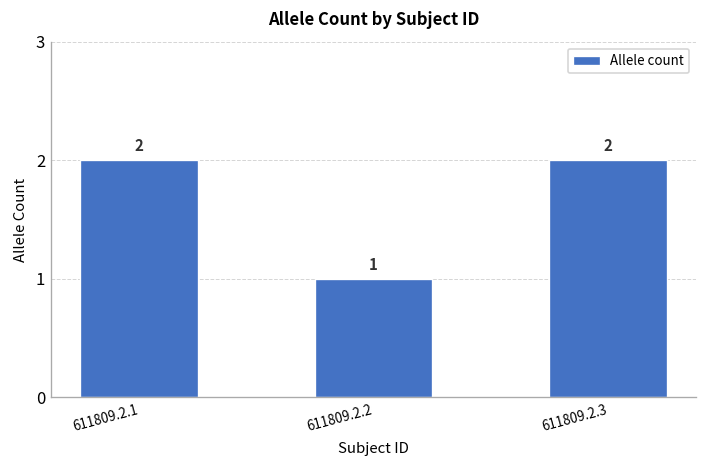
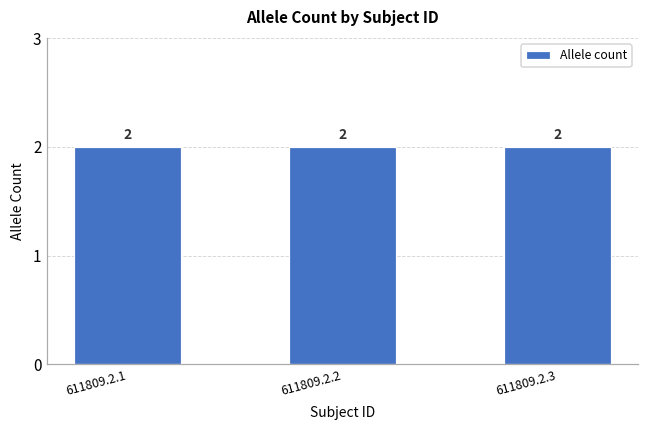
611809.2.2: 1 -> 2
